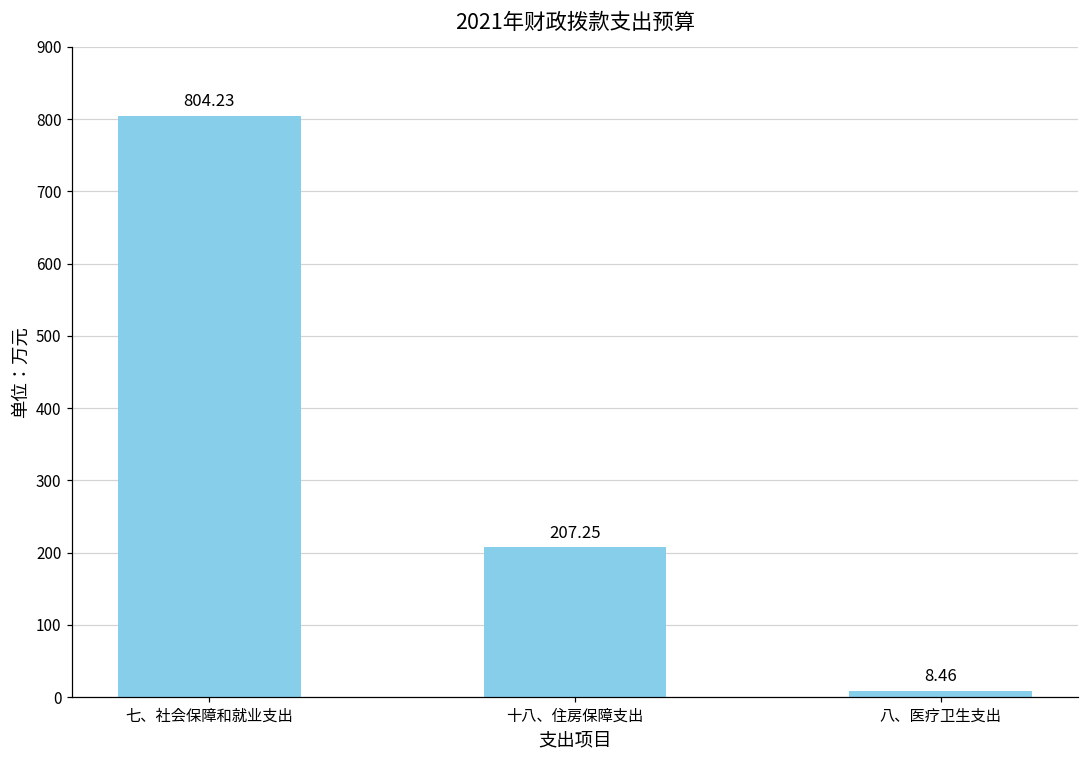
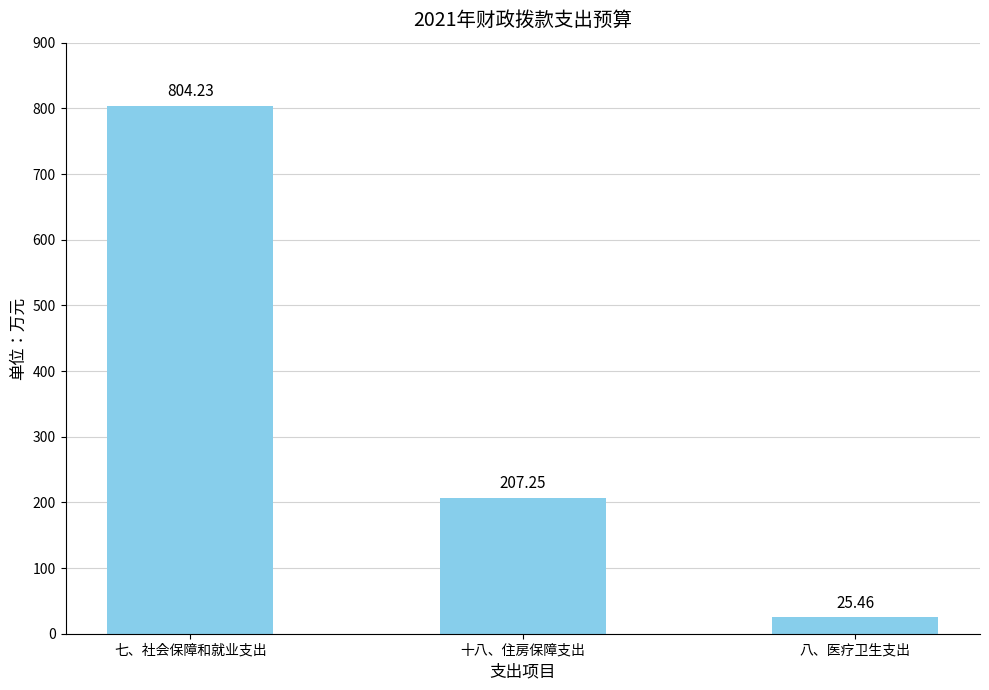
八、医疗卫生支出: 8.46 -> 25.46
